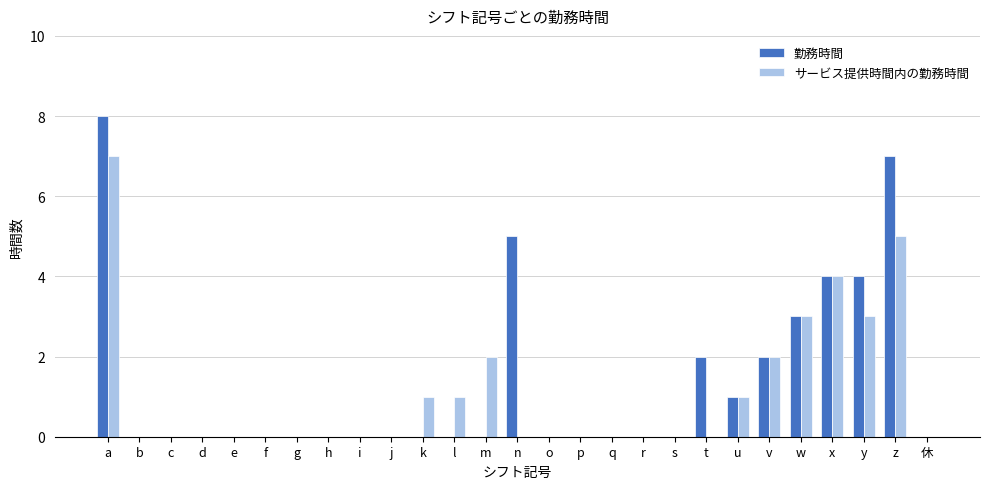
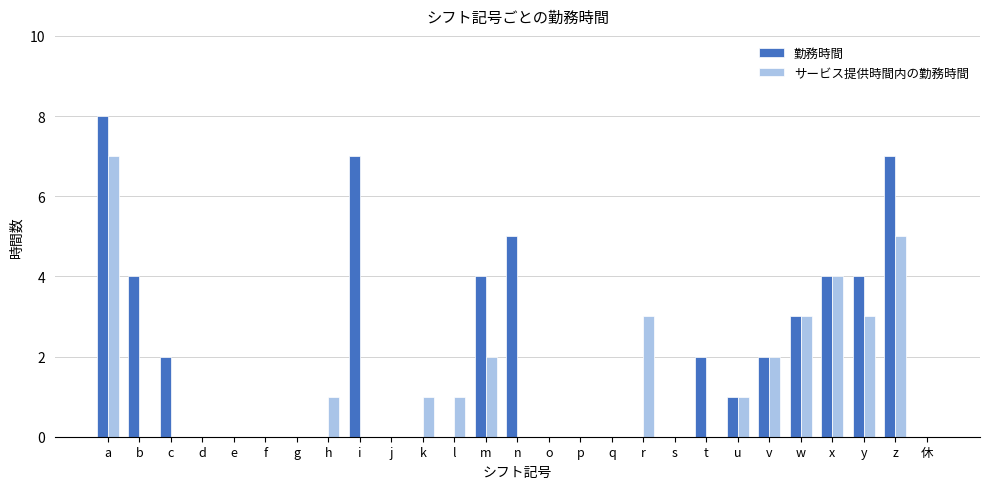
勤務時間, b: 0 -> 4
勤務時間, c: 0 -> 2
サービス提供時間内の勤務時間, h: 0 -> 1
勤務時間, i: 0 -> 7
勤務時間, m: 0 -> 4
サービス提供時間内の勤務時間, r: 0 -> 3
